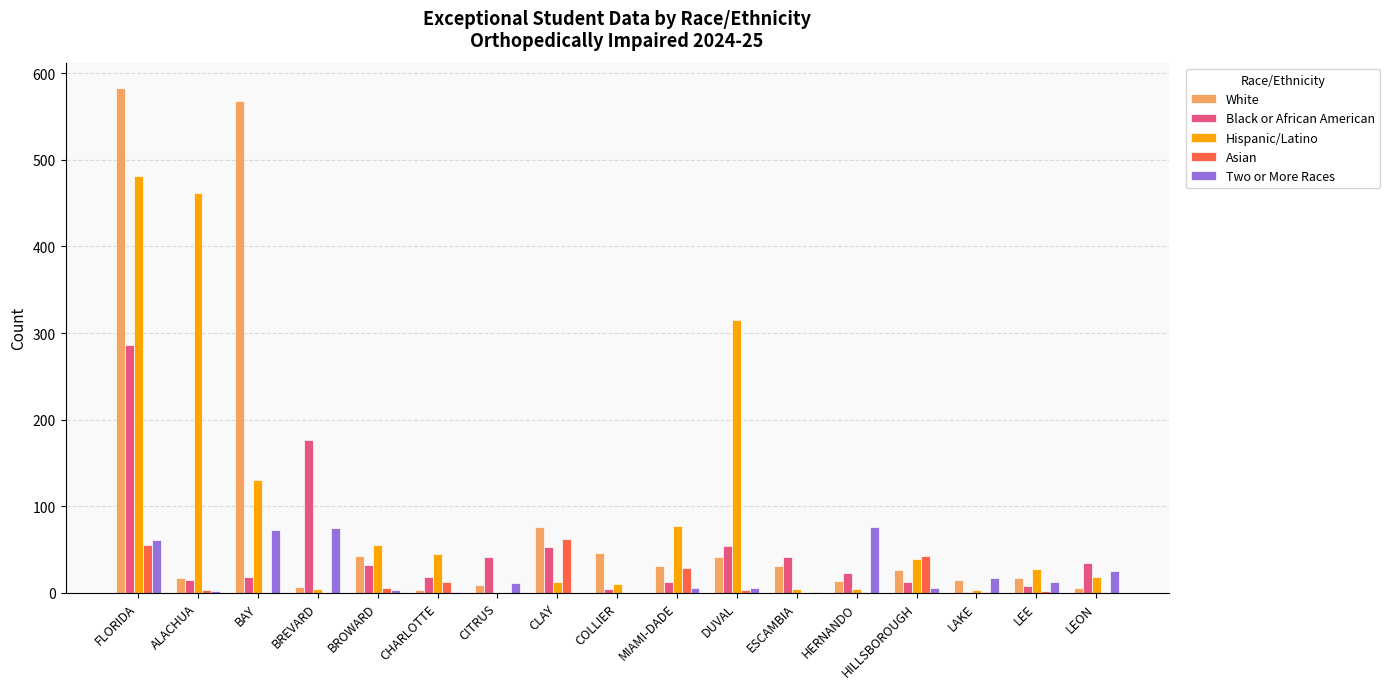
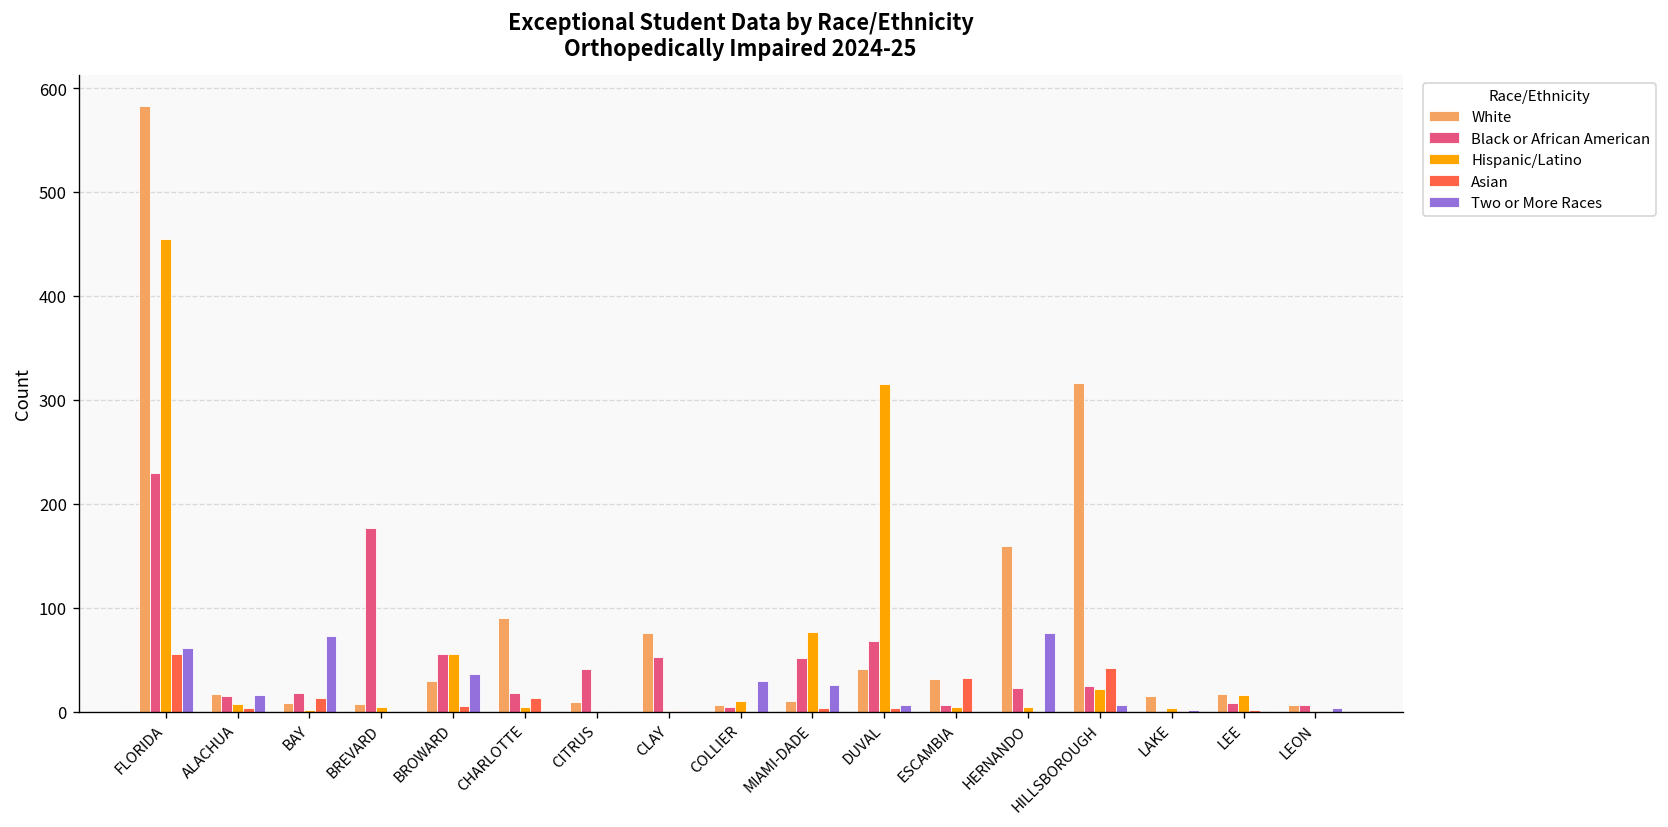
Black or African American, FLORIDA: 290 -> 230
Hispanic/Latino, FLORIDA: 480 -> 460
Hispanic/Latino, ALACHUA: 460 -> 10
Two or More Races, ALACHUA: 0 -> 20
White, BAY: 570 -> 10
Hispanic/Latino, BAY: 130 -> 0
Asian, BAY: 0 -> 10
Two or More Races, BREVARD: 80 -> 0
White, BROWARD: 40 -> 30
Black or African American, BROWARD: 30 -> 60
Two or More Races, BROWARD: 0 -> 40
White, CHARLOTTE: 0 -> 90
Hispanic/Latino, CHARLOTTE: 50 -> 0
Two or More Races, CITRUS: 10 -> 0
Hispanic/Latino, CLAY: 10 -> 0
Asian, CLAY: 60 -> 0
White, COLLIER: 50 -> 10
Two or More Races, COLLIER: 0 -> 30
White, MIAMI-DADE: 30 -> 10
Black or African American, MIAMI-DADE: 10 -> 50
Asian, MIAMI-DADE: 30 -> 0
Two or More Races, MIAMI-DADE: 10 -> 30
Black or African American, DUVAL: 50 -> 70
Black or African American, ESCAMBIA: 40 -> 10
Asian, ESCAMBIA: 0 -> 30
White, HERNANDO: 10 -> 160
White, HILLSBOROUGH: 30 -> 320
Black or African American, HILLSBOROUGH: 10 -> 30
Hispanic/Latino, HILLSBOROUGH: 40 -> 20
Two or More Races, LAKE: 20 -> 0
Hispanic/Latino, LEE: 30 -> 20
Two or More Races, LEE: 10 -> 0
Black or African American, LEON: 30 -> 10
Hispanic/Latino, LEON: 20 -> 0
Two or More Races, LEON: 30 -> 0
